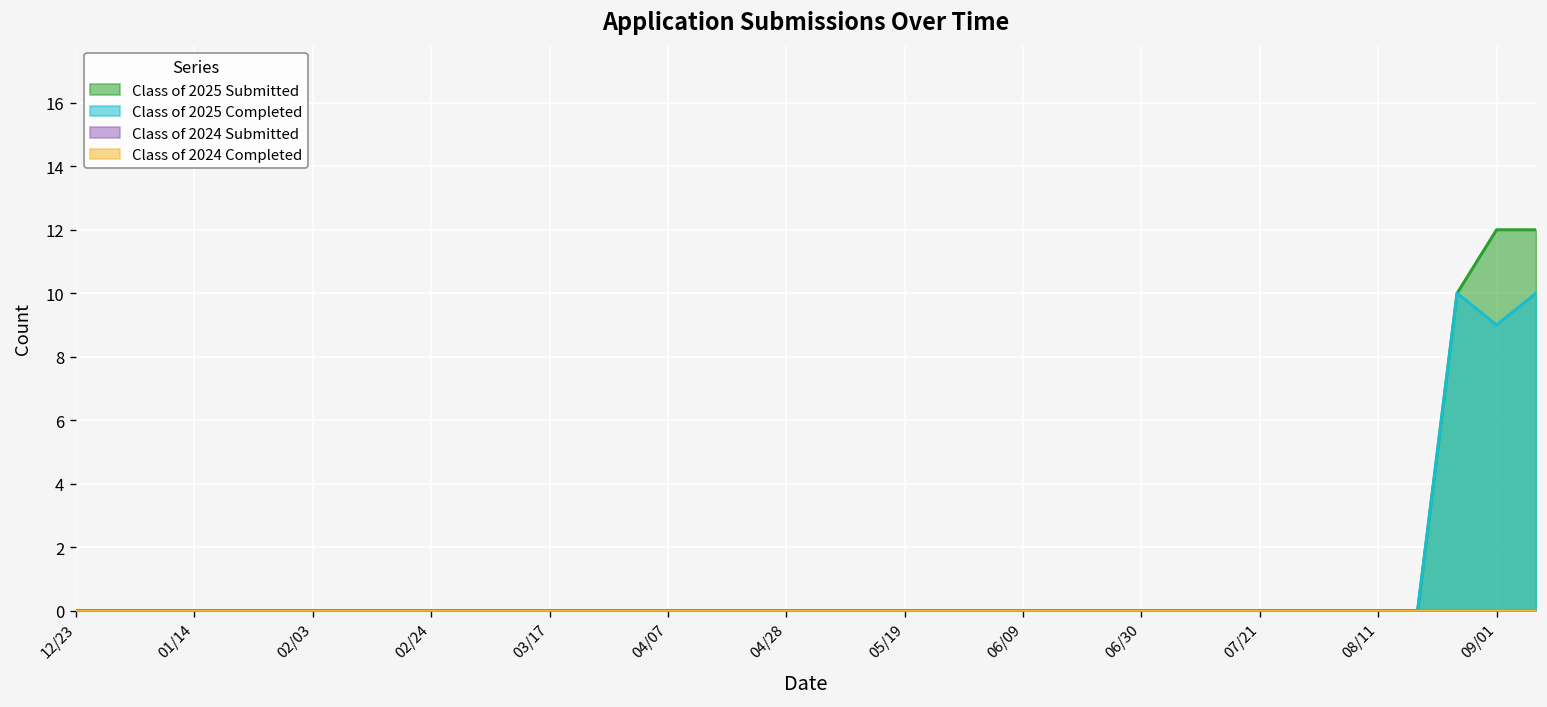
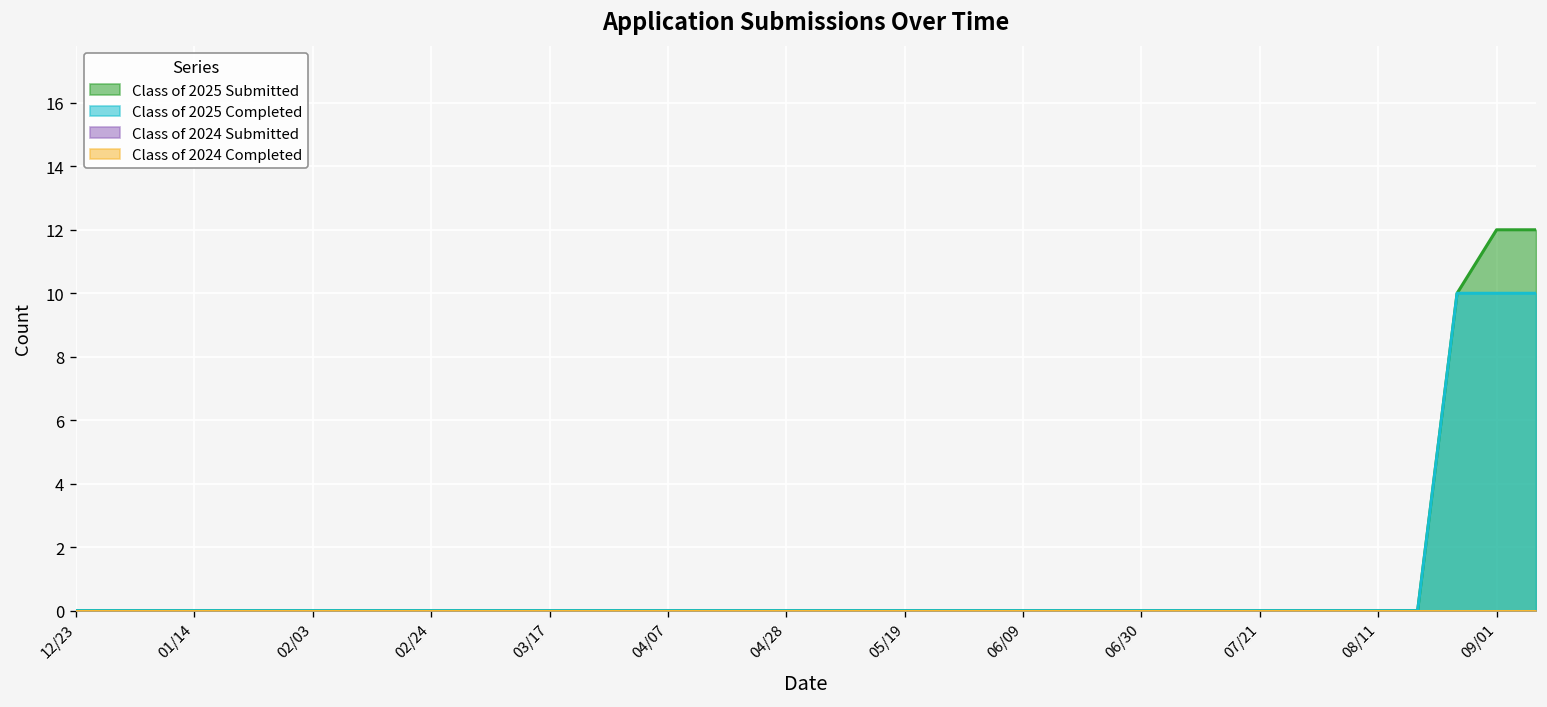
Class of 2025 Completed, 09/01: 9 -> 10
